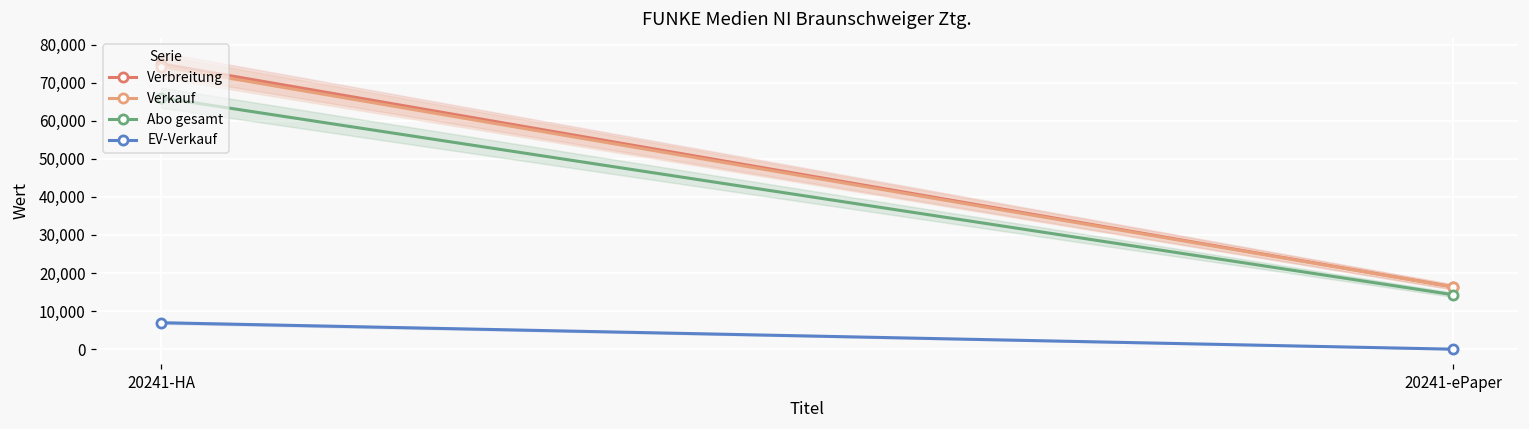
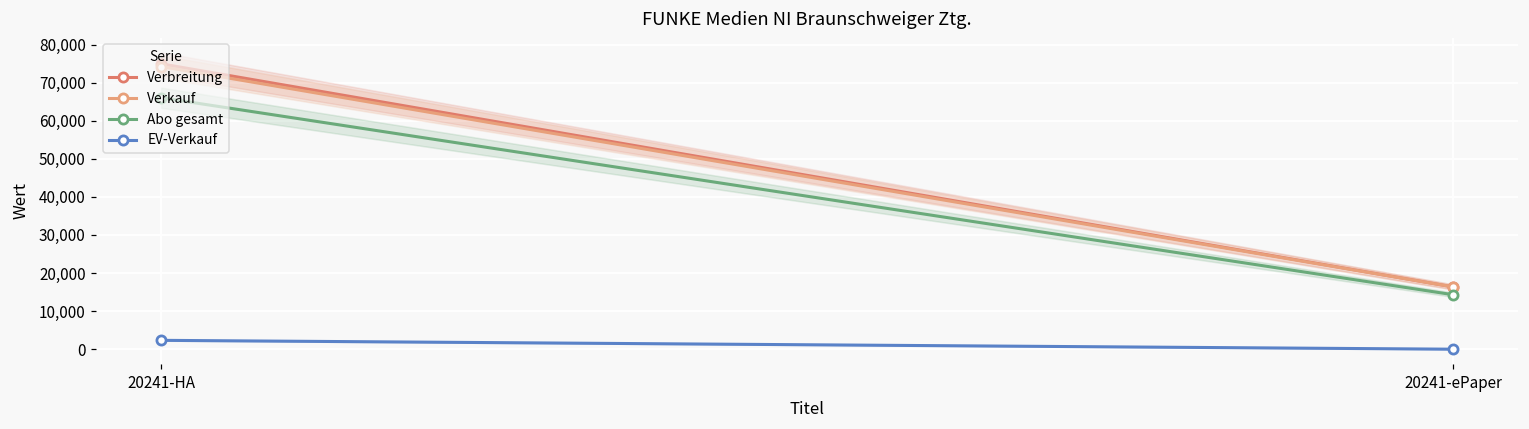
EV-Verkauf, 20241-HA: 7,000 -> 2,000
